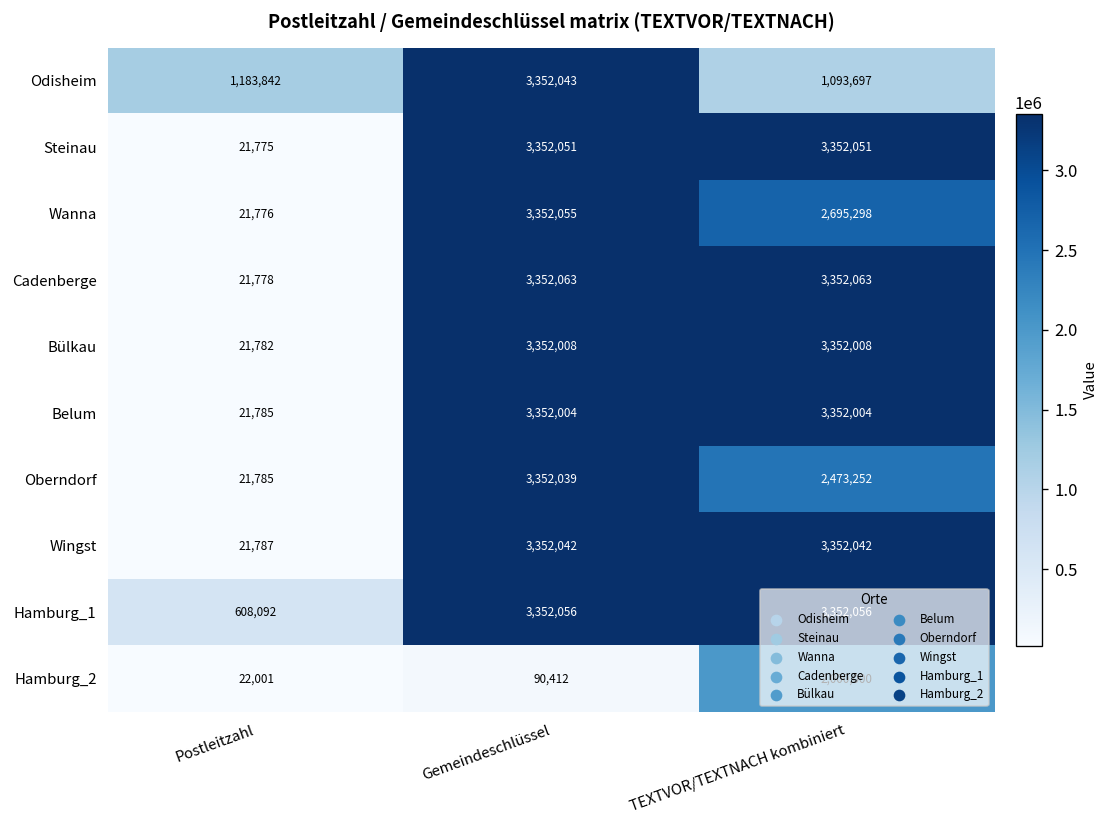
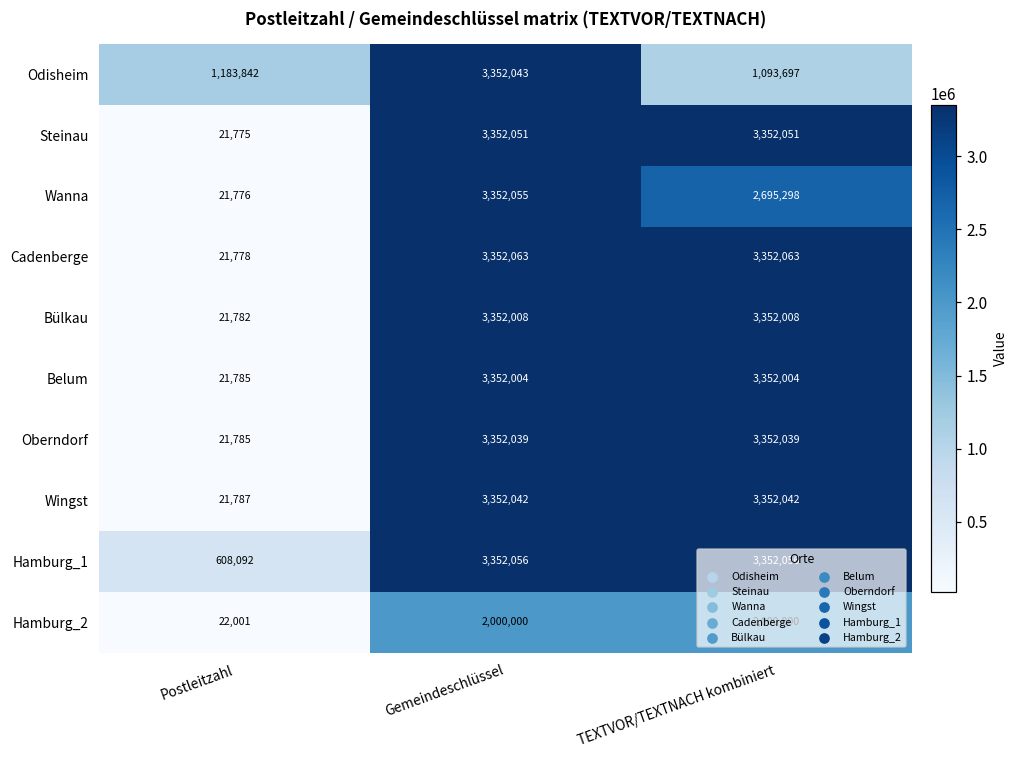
Oberndorf, TEXTVOR/TEXTNACH kombiniert: 2,473,252 -> 3,352,039
Hamburg_2, Gemeindeschlüssel: 90,412 -> 2,000,000
